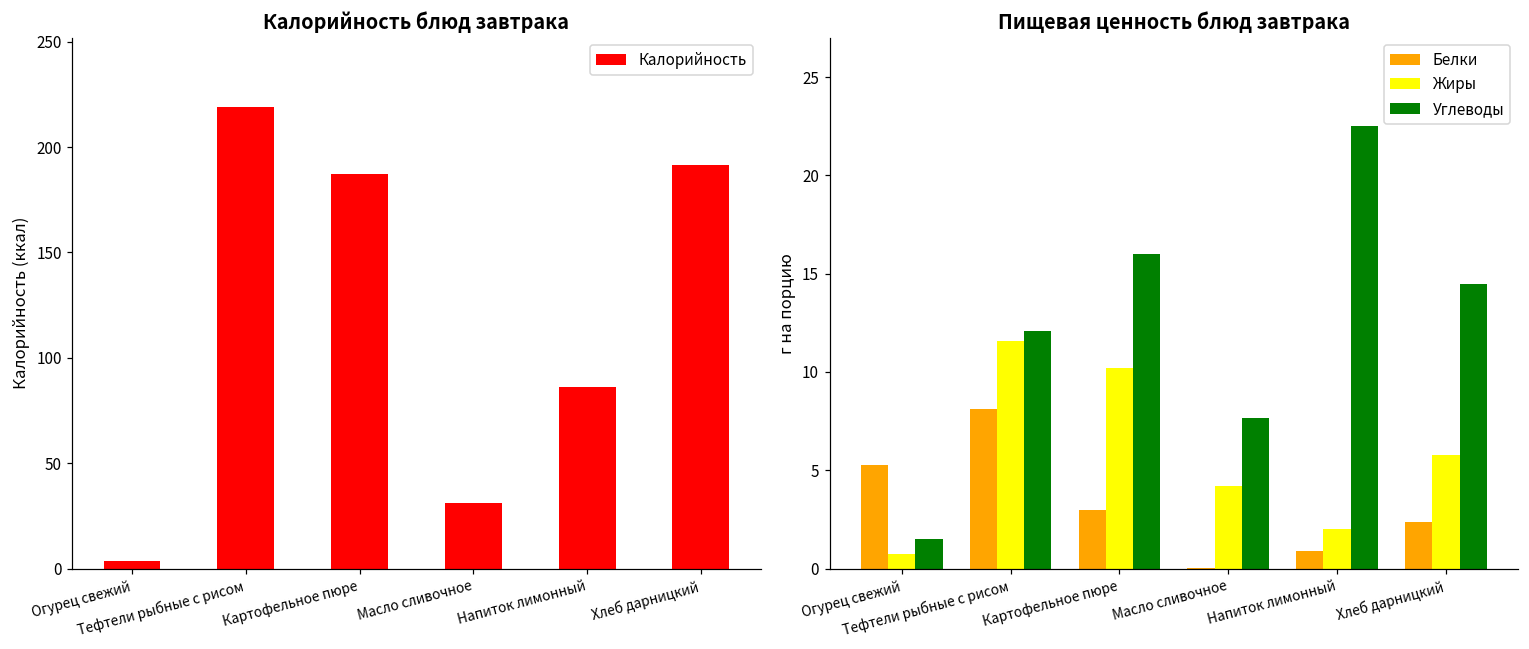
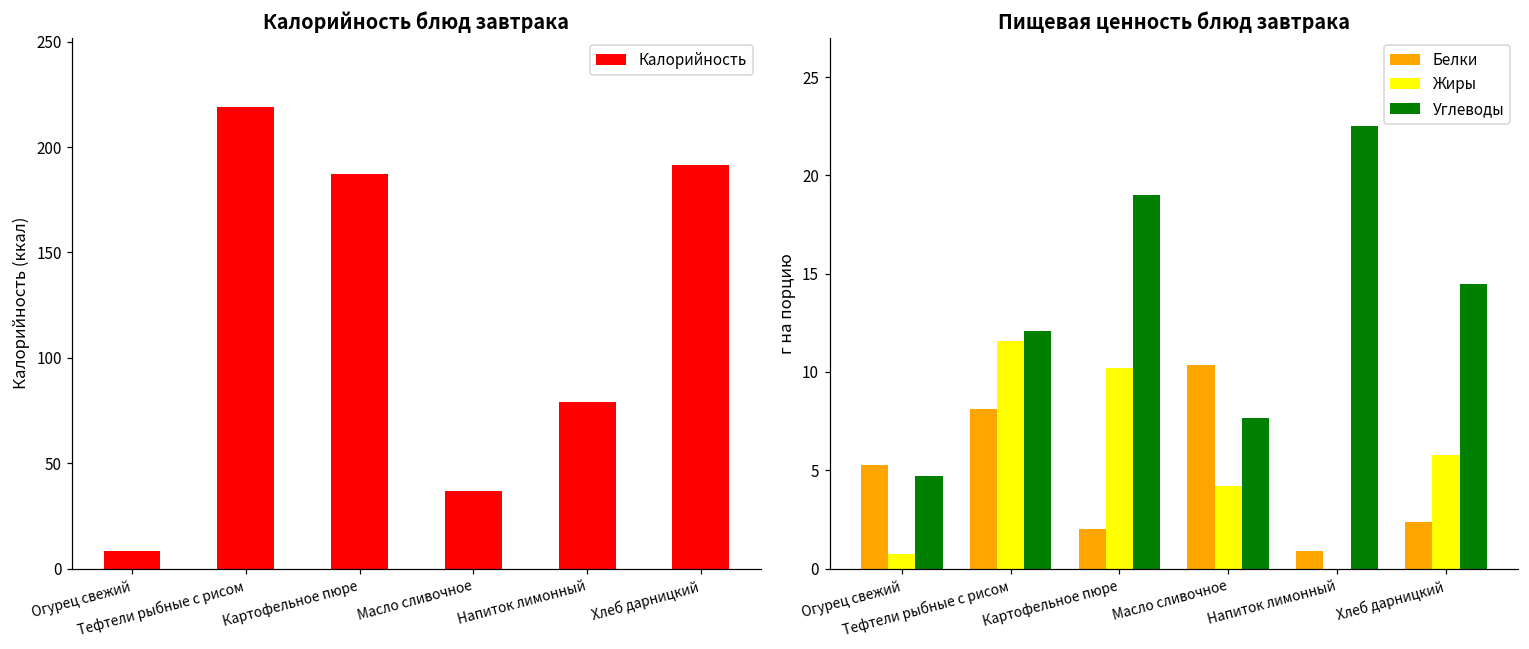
Калорийность блюд завтрака, Огурец свежий: 4 -> 9
Калорийность блюд завтрака, Масло сливочное: 31 -> 37
Калорийность блюд завтрака, Напиток лимонный: 86 -> 79
Пищевая ценность блюд завтрака, Углеводы, Огурец свежий: 1.5 -> 4.7
Пищевая ценность блюд завтрака, Белки, Картофельное пюре: 3 -> 2
Пищевая ценность блюд завтрака, Углеводы, Картофельное пюре: 16 -> 19
Пищевая ценность блюд завтрака, Белки, Масло сливочное: 0.0 -> 10.4
Пищевая ценность блюд завтрака, Жиры, Напиток лимонный: 2 -> 0
